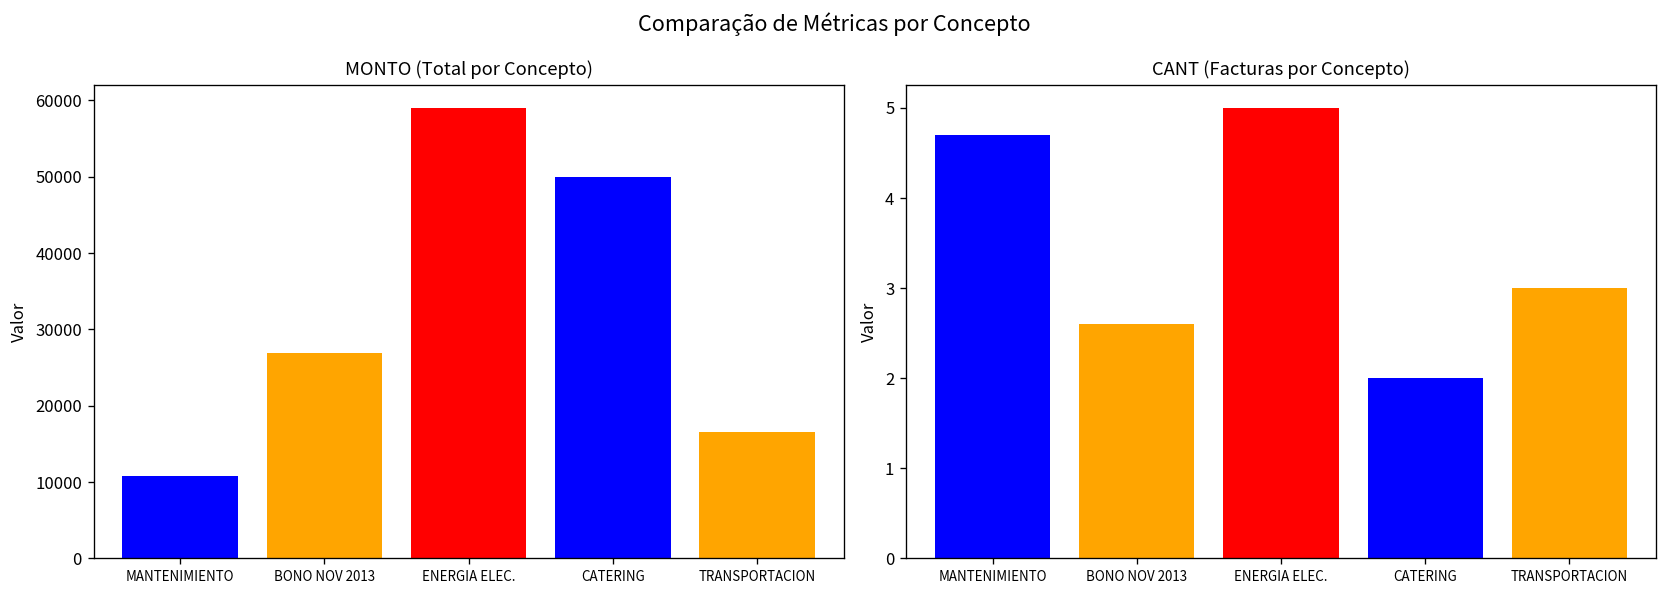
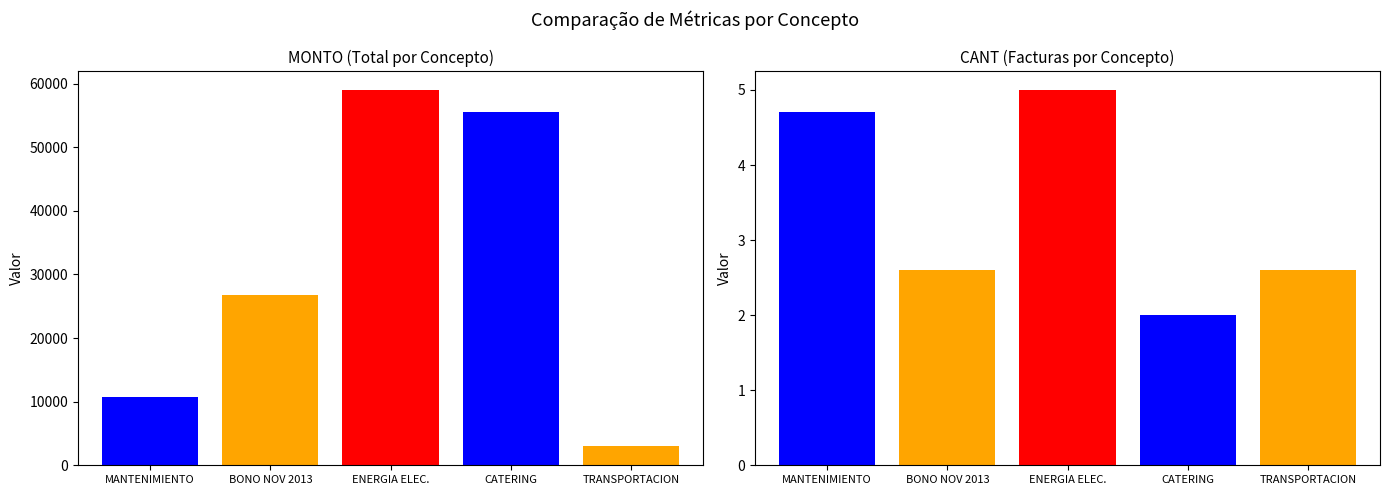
MONTO (Total por Concepto), CATERING: 50000 -> 56000
MONTO (Total por Concepto), TRANSPORTACION: 17000 -> 3000
CANT (Facturas por Concepto), TRANSPORTACION: 3.0 -> 2.6
